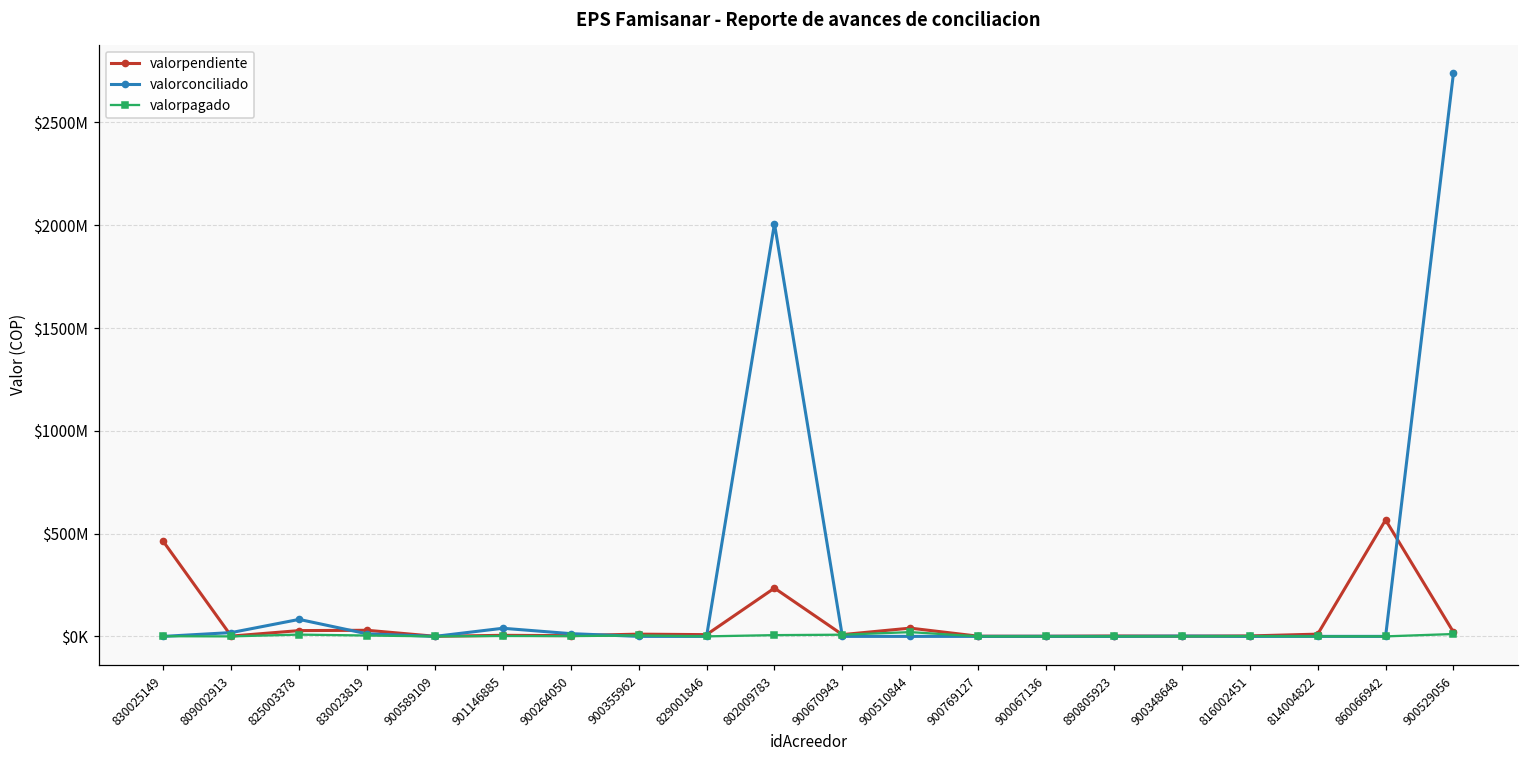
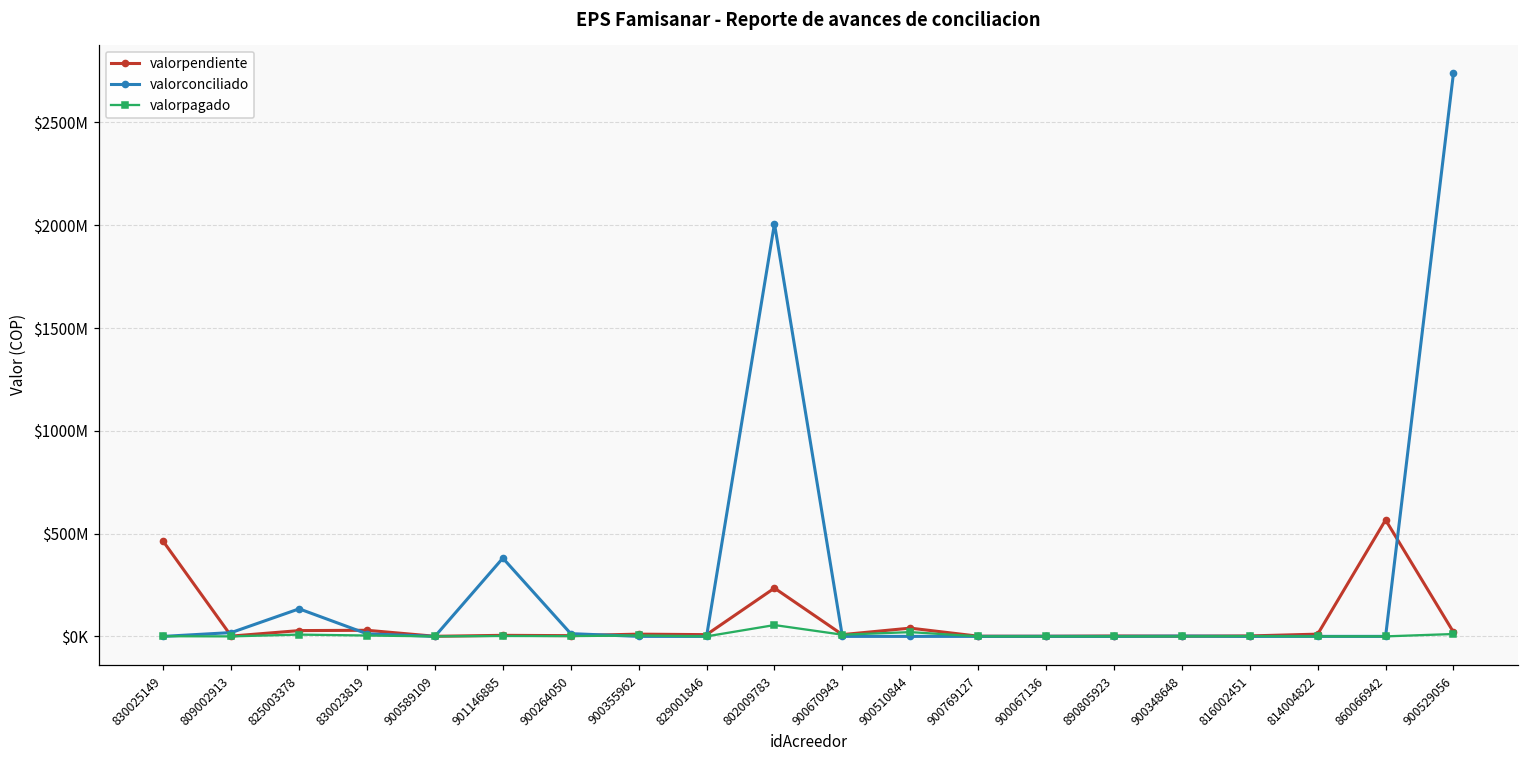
valorconciliado, 825003378: $80000000 -> $130000000
valorconciliado, 901146885: $40000000 -> $380000000
valorpagado, 802009783: $10000000 -> $60000000
